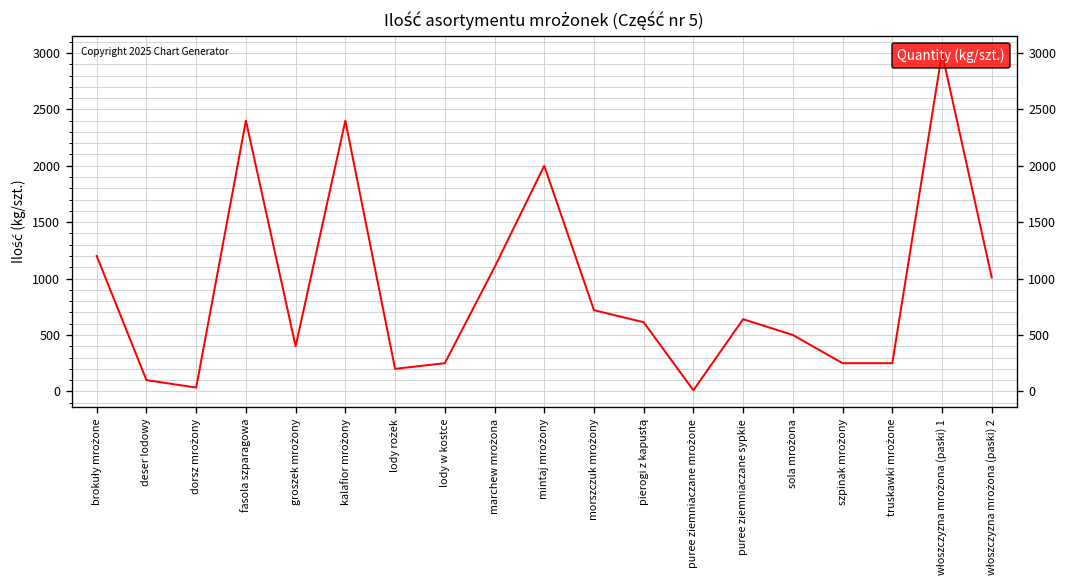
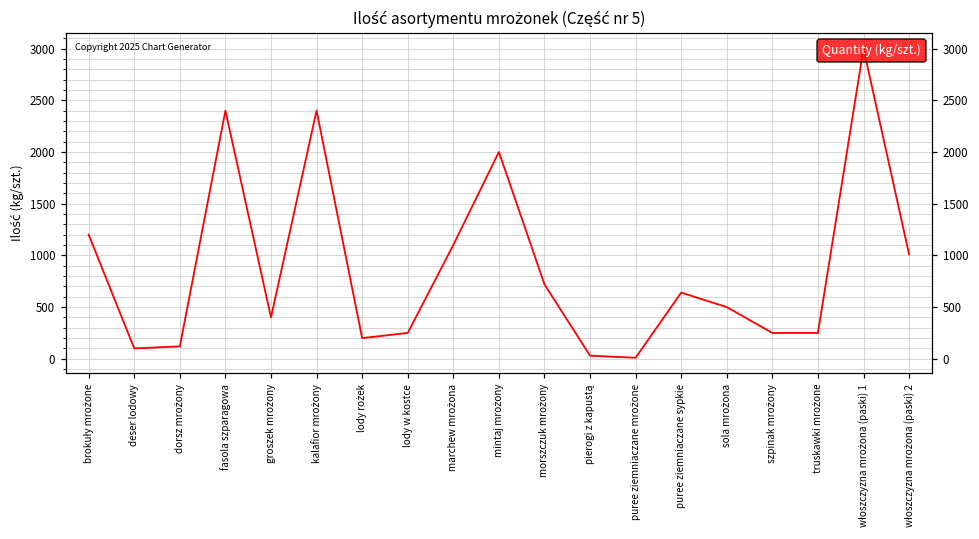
dorsz mrożony: 0 -> 100
pierogi z kapustą: 600 -> 0
